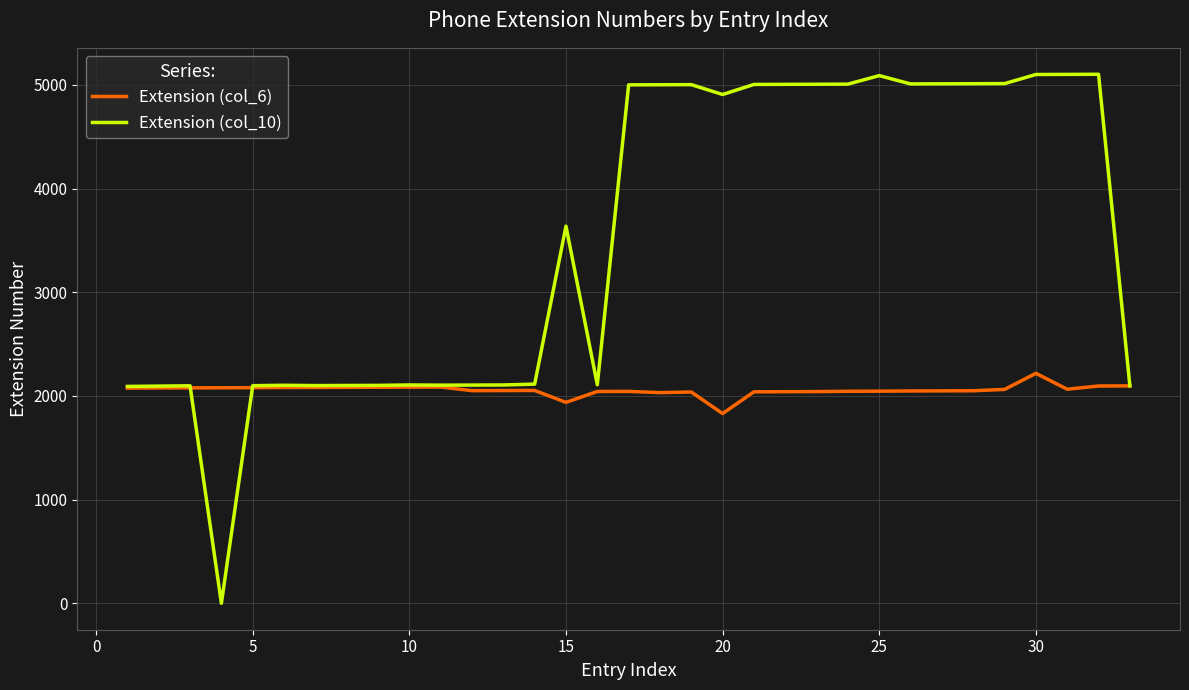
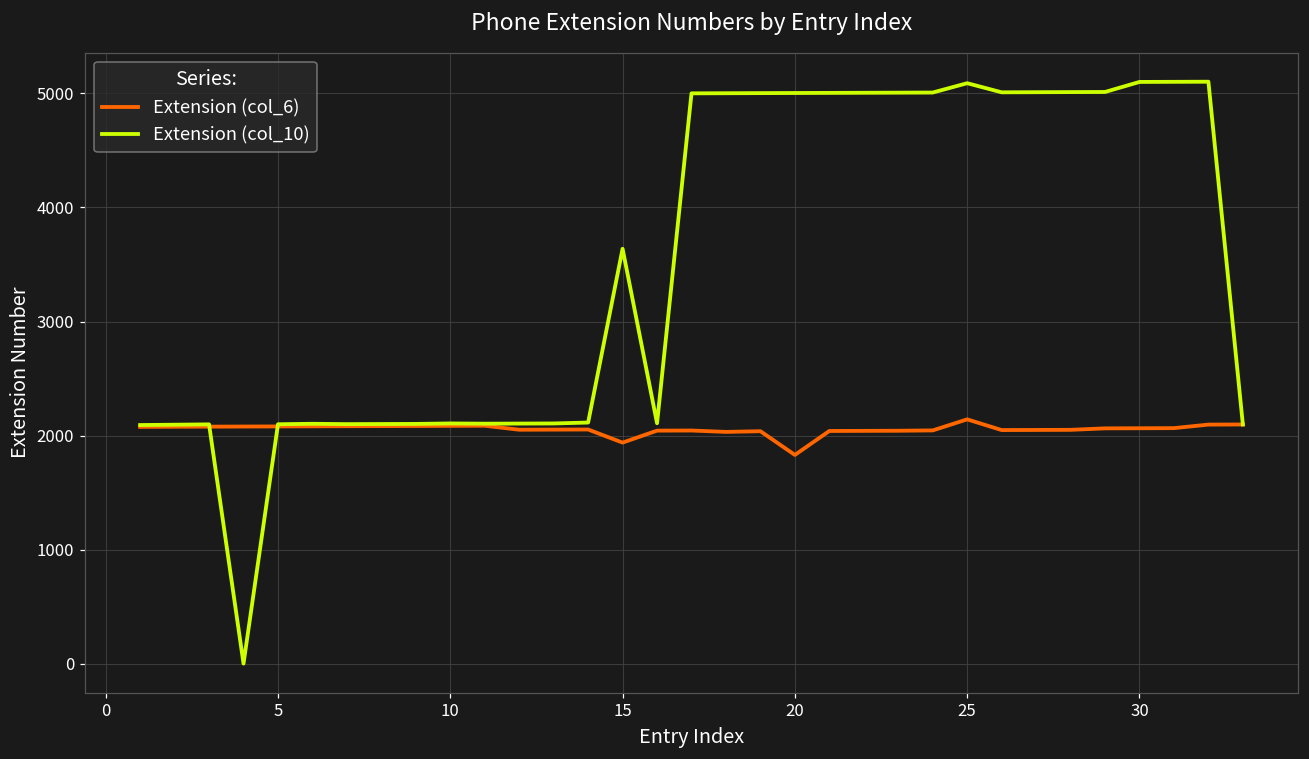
Extension (col_10), 20: 4910 -> 5000
Extension (col_6), 25: 2050 -> 2140
Extension (col_6), 30: 2220 -> 2060
